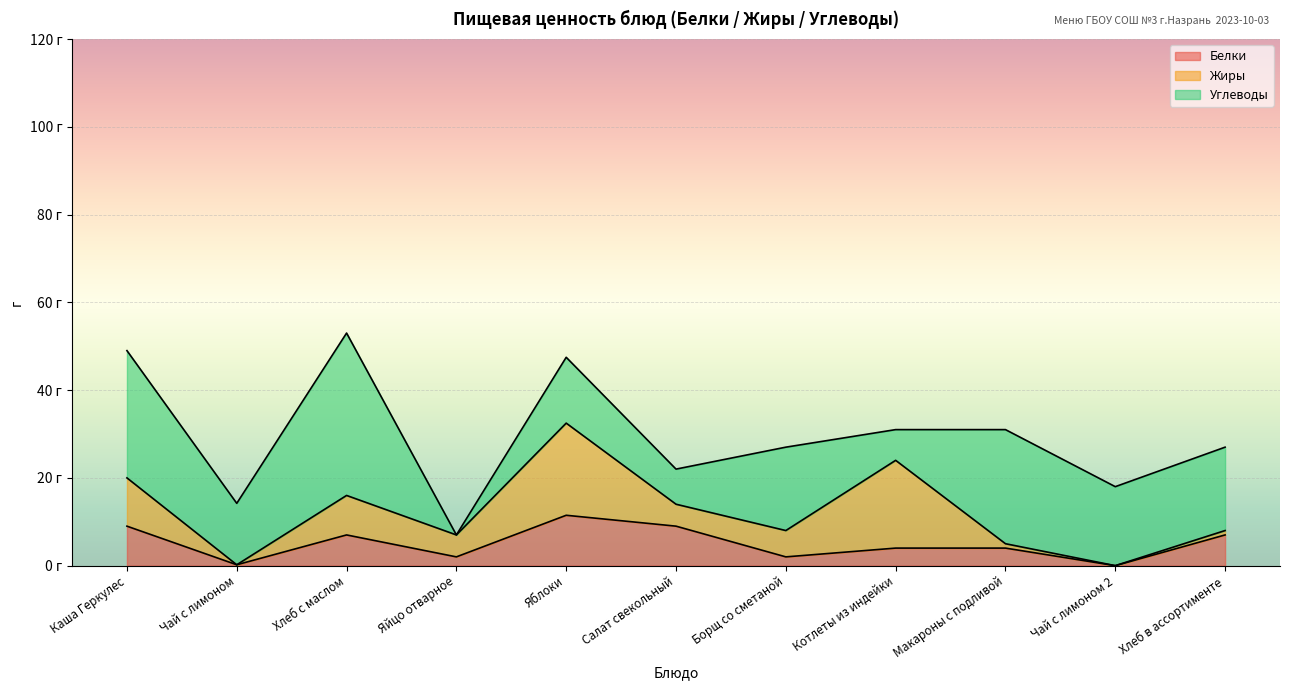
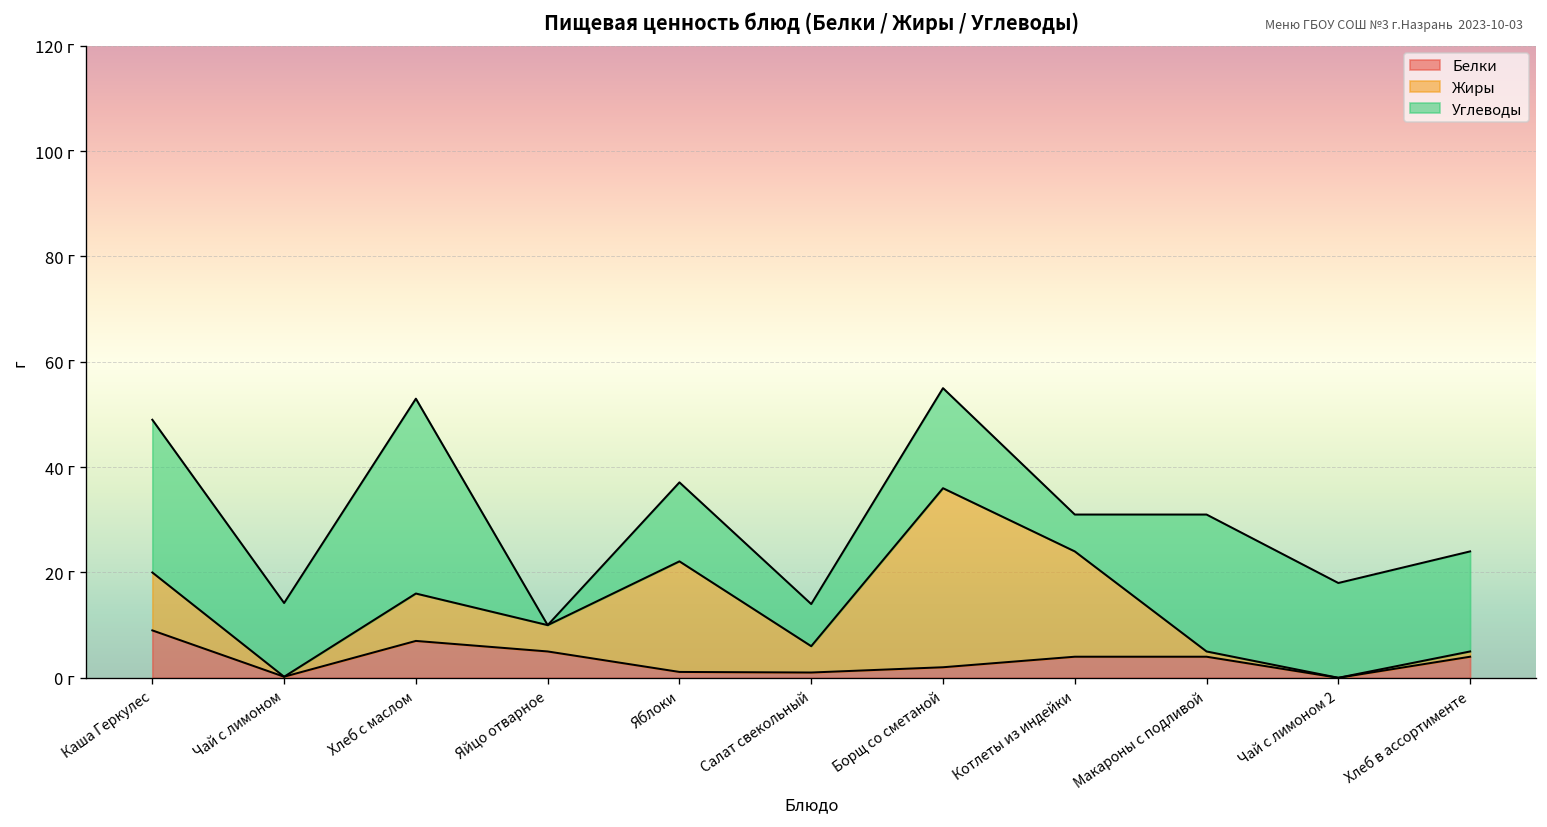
Белки, Яйцо отварное: 2 г -> 5 г
Белки, Яблоки: 11 г -> 1 г
Белки, Салат свекольный: 9 г -> 1 г
Жиры, Борщ со сметаной: 6 г -> 34 г
Белки, Хлеб в ассортименте: 7 г -> 4 г
